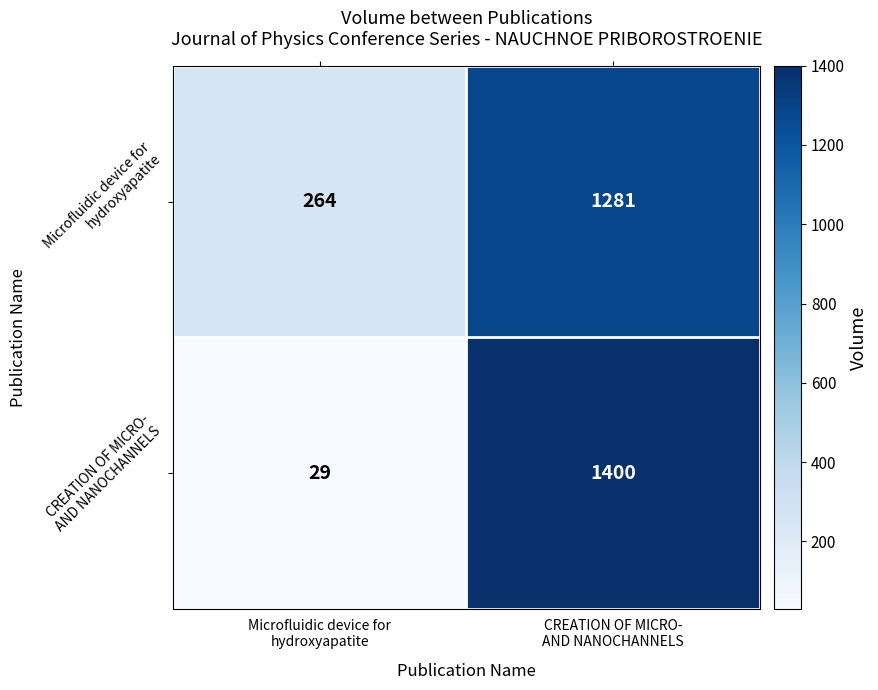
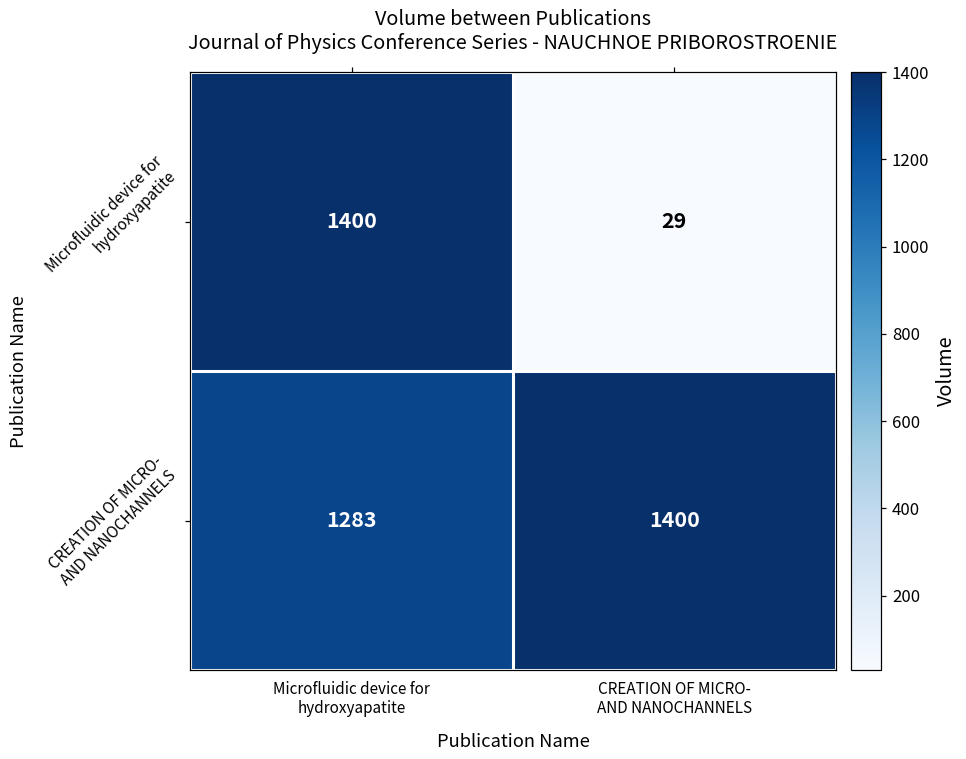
Microfluidic device for hydroxyapatite, Microfluidic device for hydroxyapatite: 264 -> 1400
Microfluidic device for hydroxyapatite, CREATION OF MICRO- AND NANOCHANNELS: 1281 -> 29
CREATION OF MICRO- AND NANOCHANNELS, Microfluidic device for hydroxyapatite: 29 -> 1283
